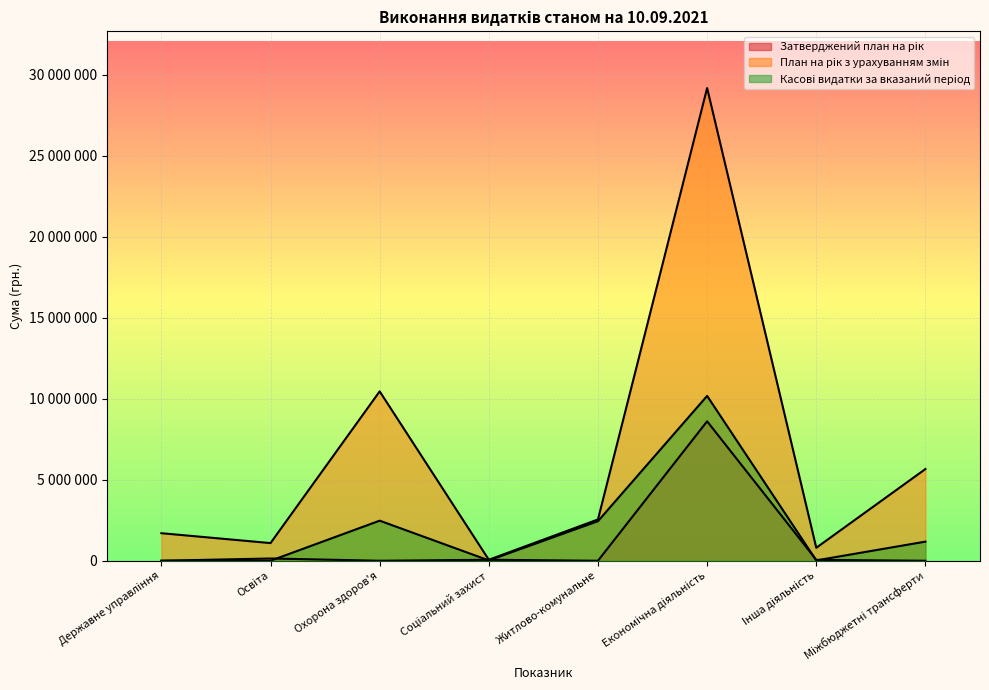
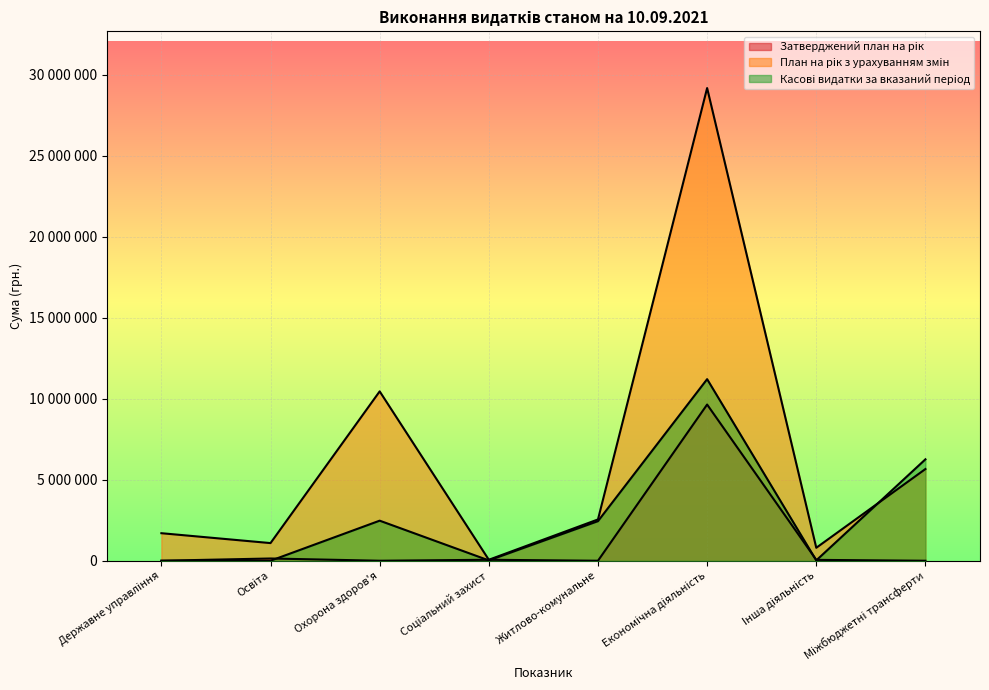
Затверджений план на рік, Економічна діяльність: 8600000 -> 9600000
Касові видатки за вказаний період, Економічна діяльність: 10200000 -> 11200000
Касові видатки за вказаний період, Міжбюджетні трансферти: 1200000 -> 6300000
